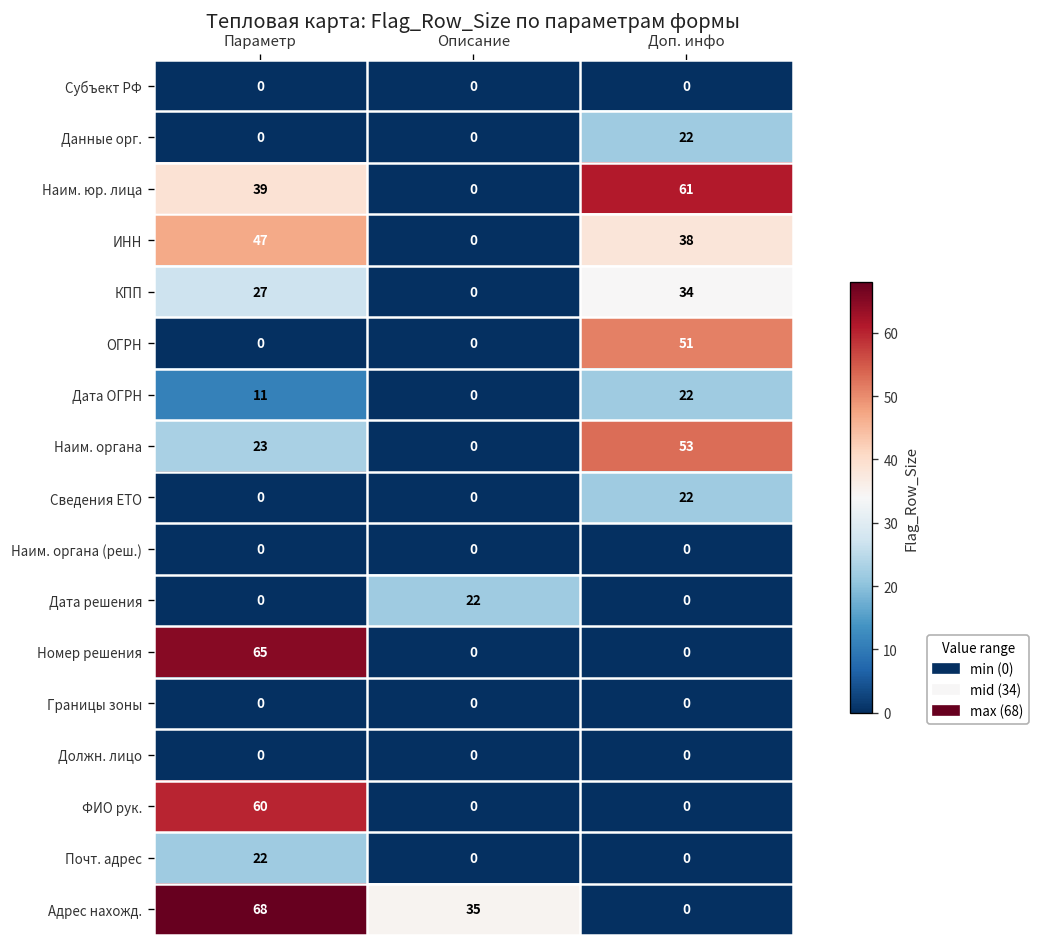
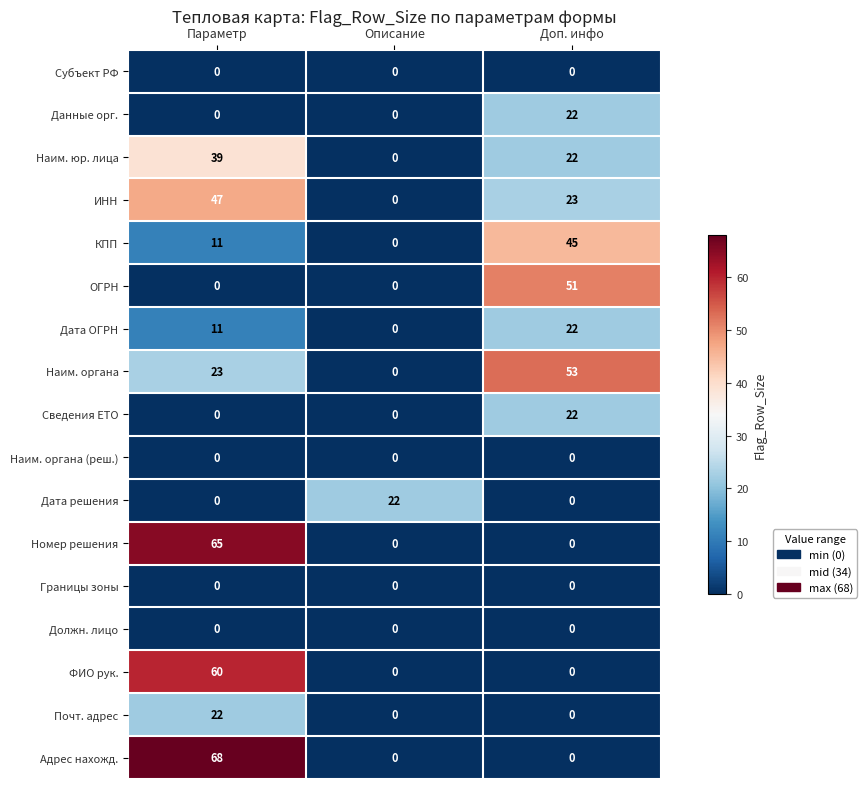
Наим. юр. лица, Доп. инфо: 61 -> 22
ИНН, Доп. инфо: 38 -> 23
КПП, Параметр: 27 -> 11
КПП, Доп. инфо: 34 -> 45
Адрес нахожд., Описание: 35 -> 0
